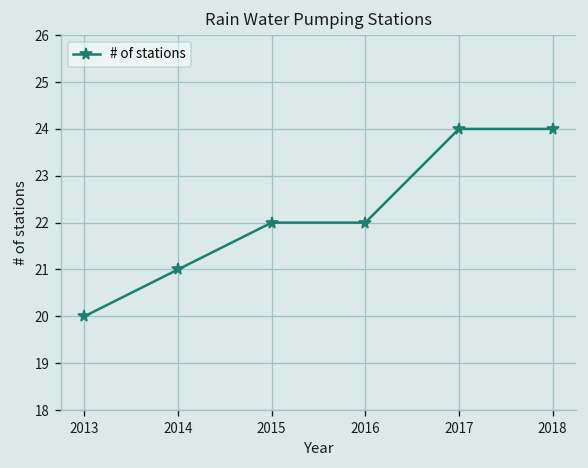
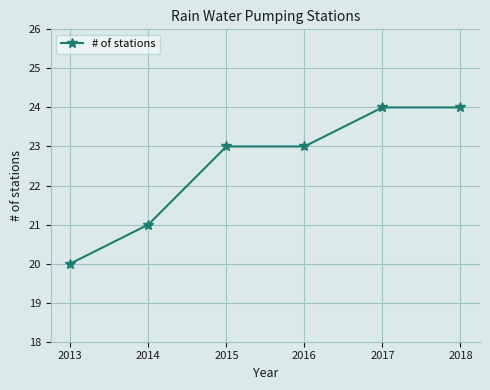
2015: 22 -> 23
2016: 22 -> 23
